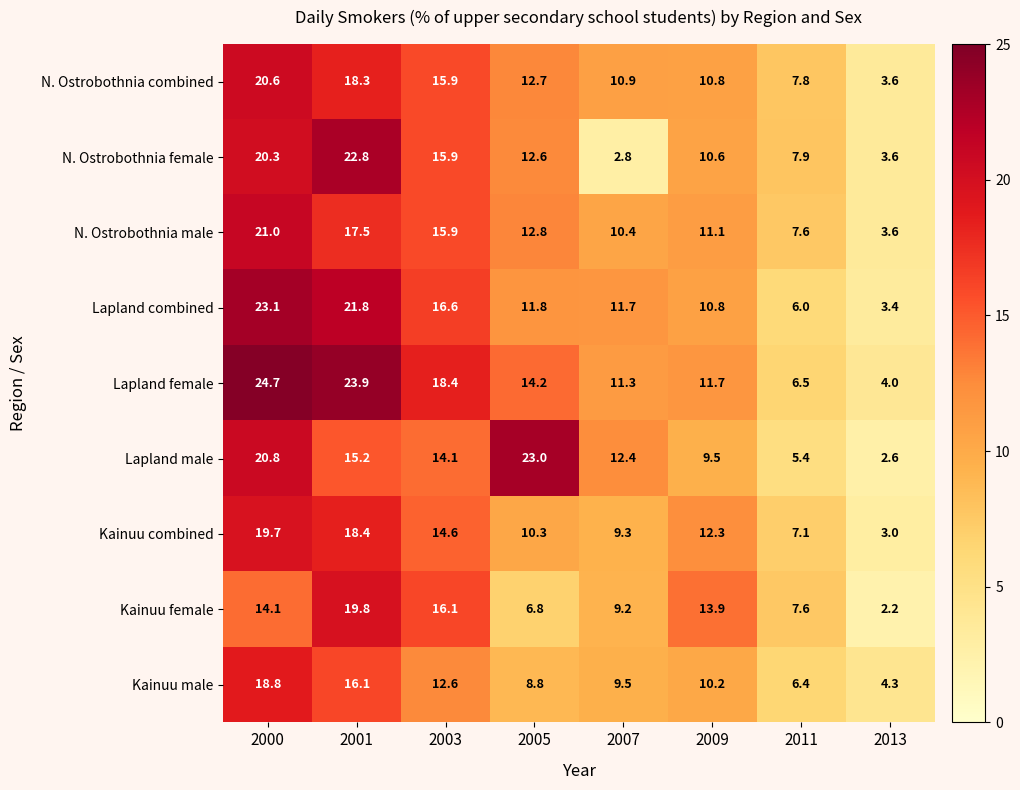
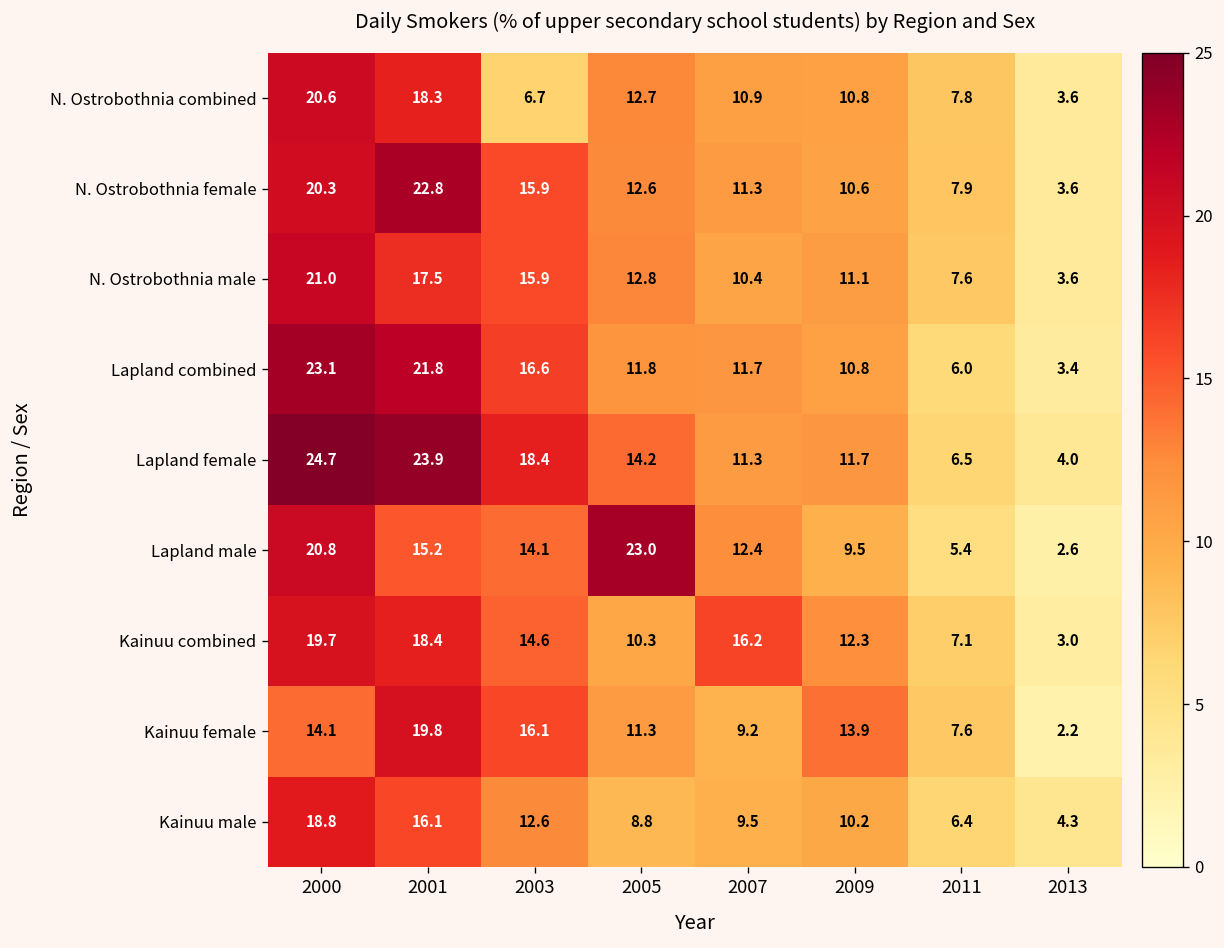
N. Ostrobothnia combined, 2003: 15.9 -> 6.7
N. Ostrobothnia female, 2007: 2.8 -> 11.3
Kainuu combined, 2007: 9.3 -> 16.2
Kainuu female, 2005: 6.8 -> 11.3
